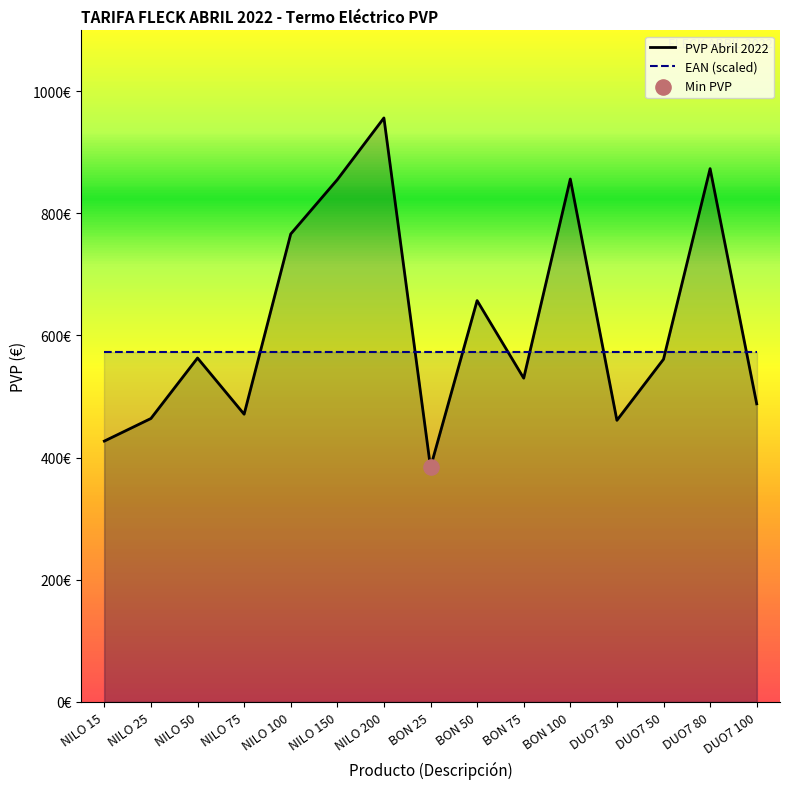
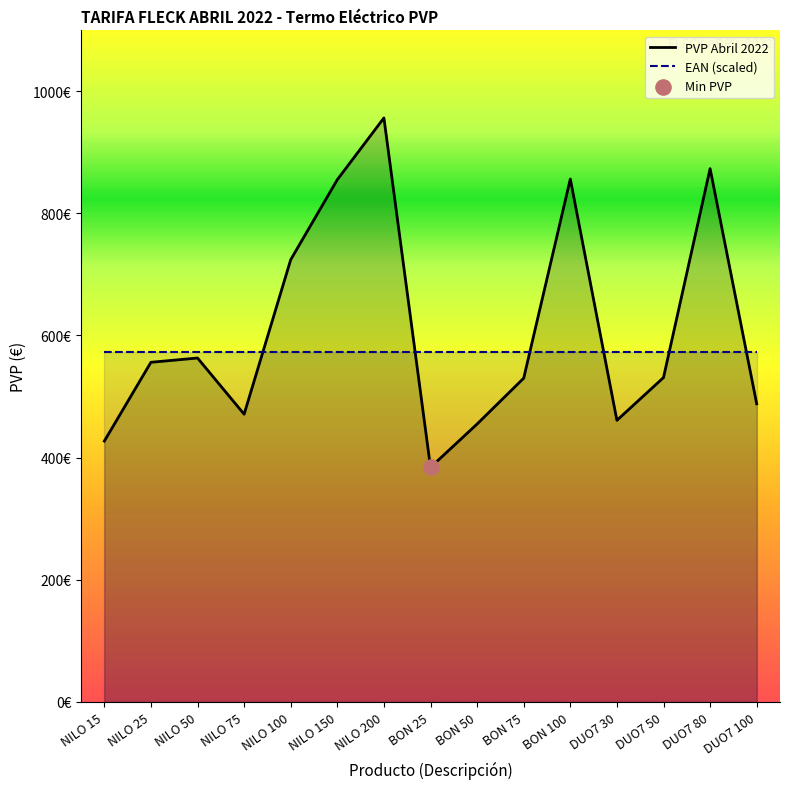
PVP Abril 2022, NILO 25: 460€ -> 560€
PVP Abril 2022, NILO 100: 770€ -> 720€
PVP Abril 2022, BON 50: 660€ -> 460€
PVP Abril 2022, DUO7 50: 560€ -> 530€
